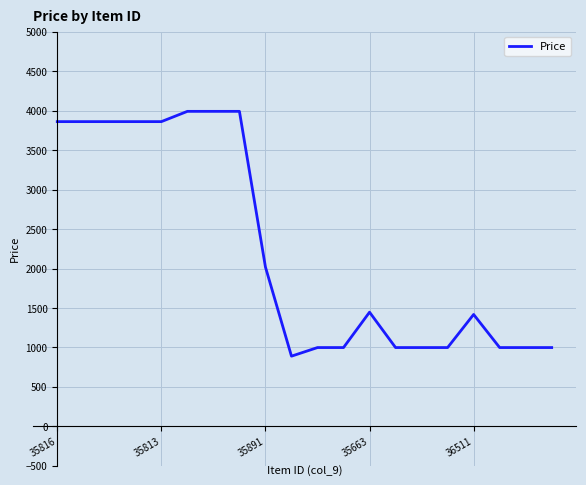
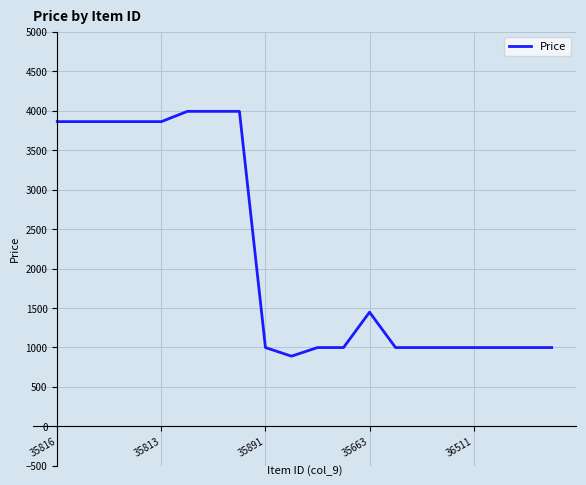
35891: 2000 -> 1000
36511: 1400 -> 1000
